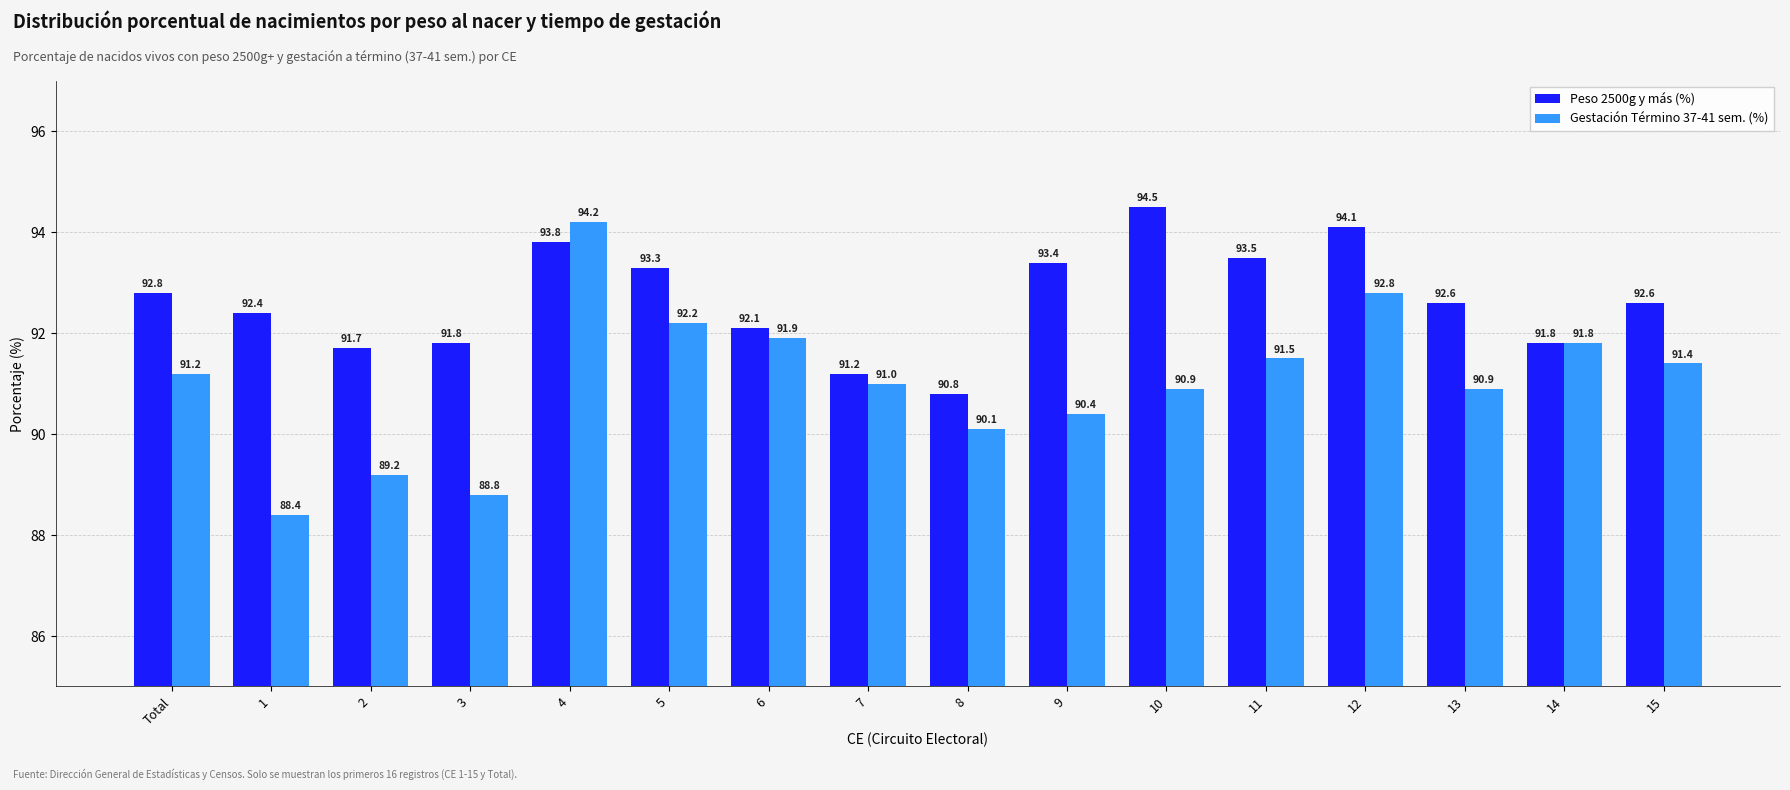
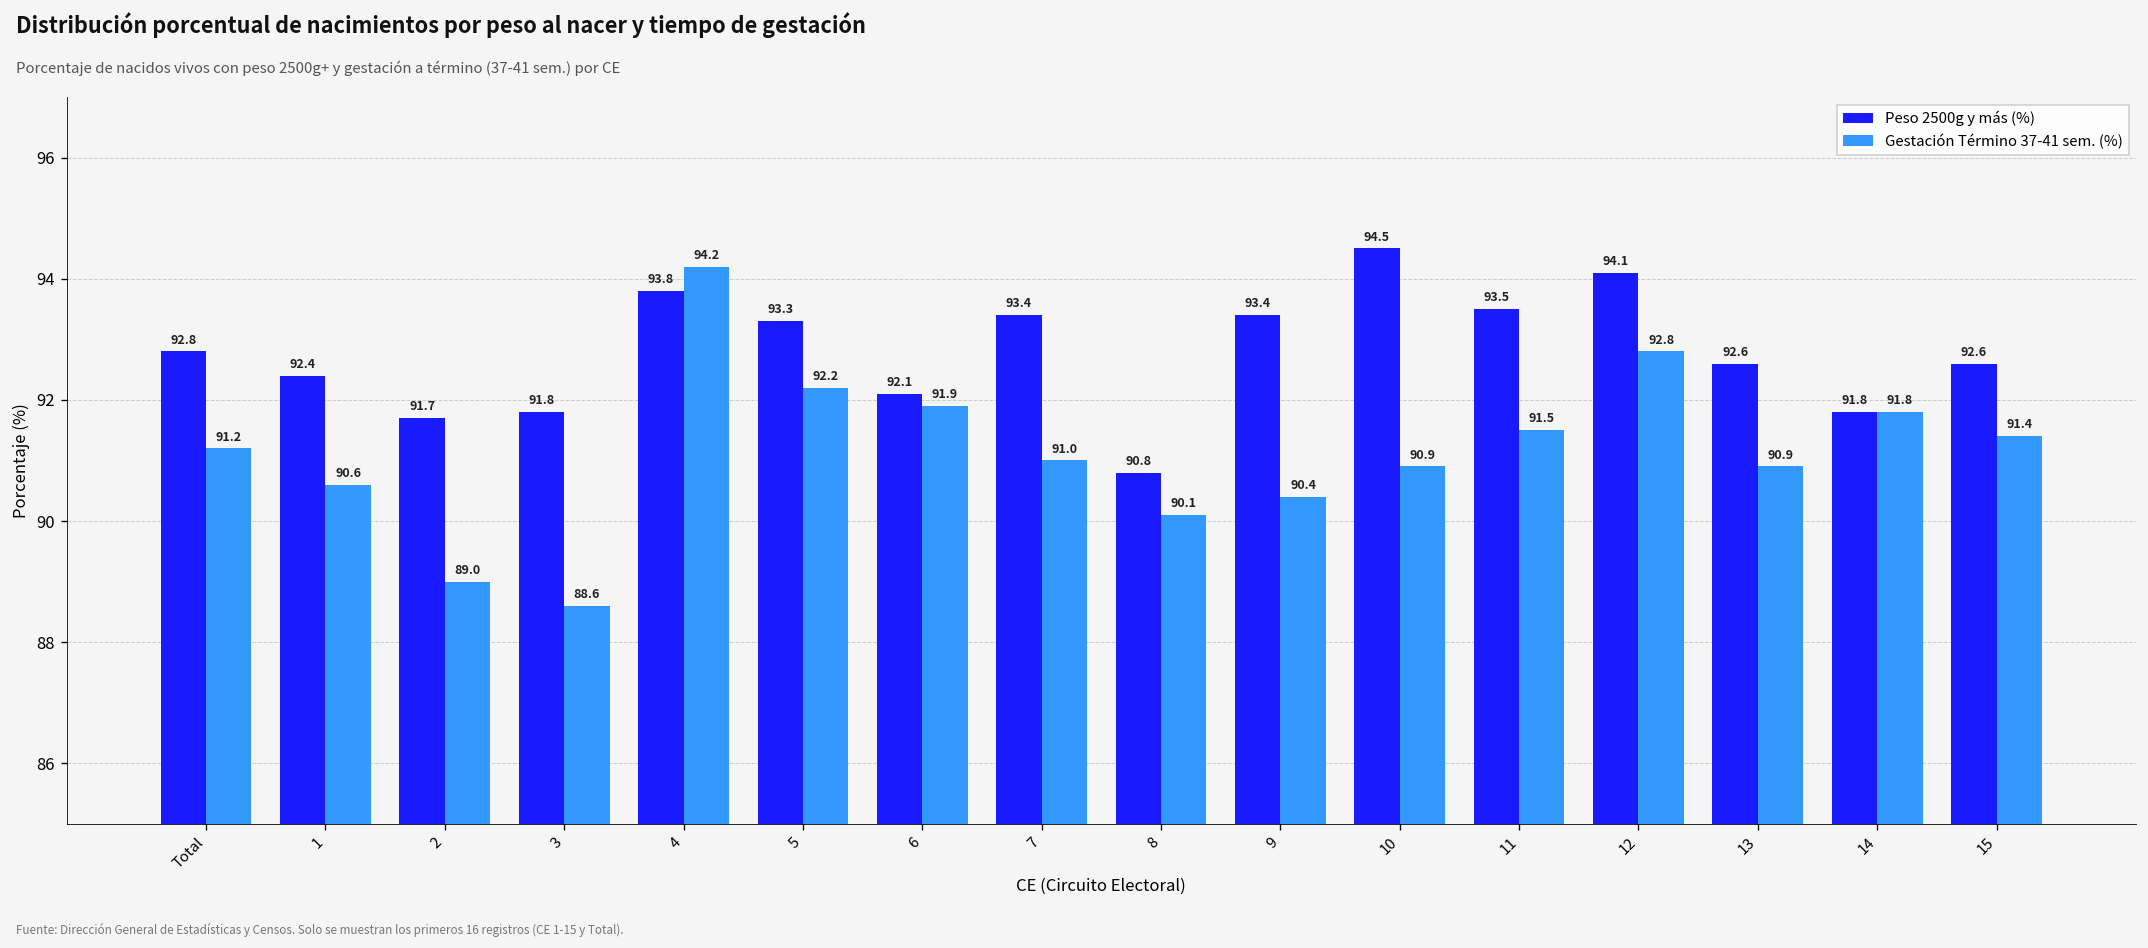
Gestación Término 37-41 sem. (%), 1: 88.4 -> 90.6
Gestación Término 37-41 sem. (%), 2: 89.2 -> 89.0
Gestación Término 37-41 sem. (%), 3: 88.8 -> 88.6
Peso 2500g y más (%), 7: 91.2 -> 93.4
